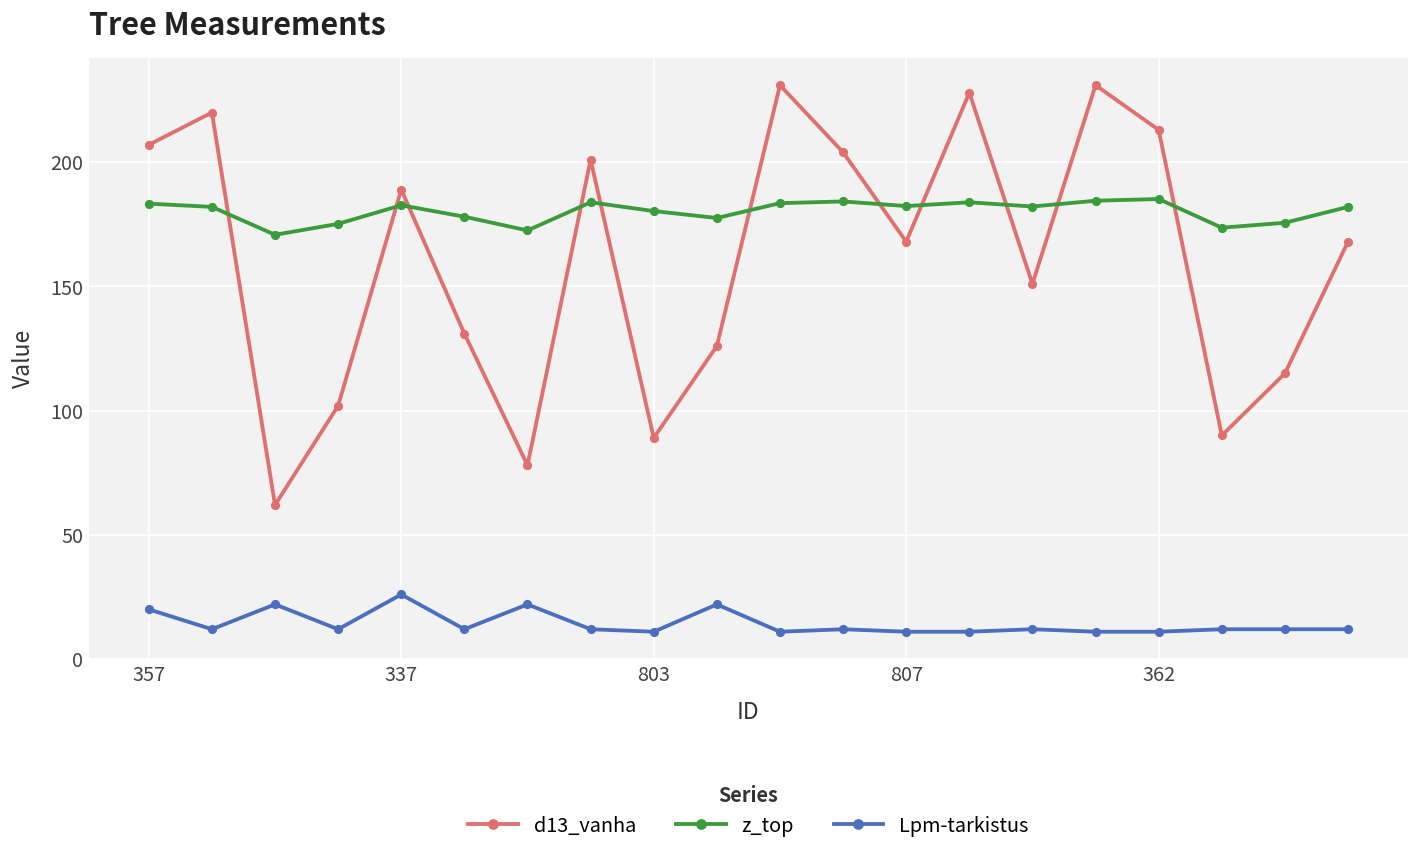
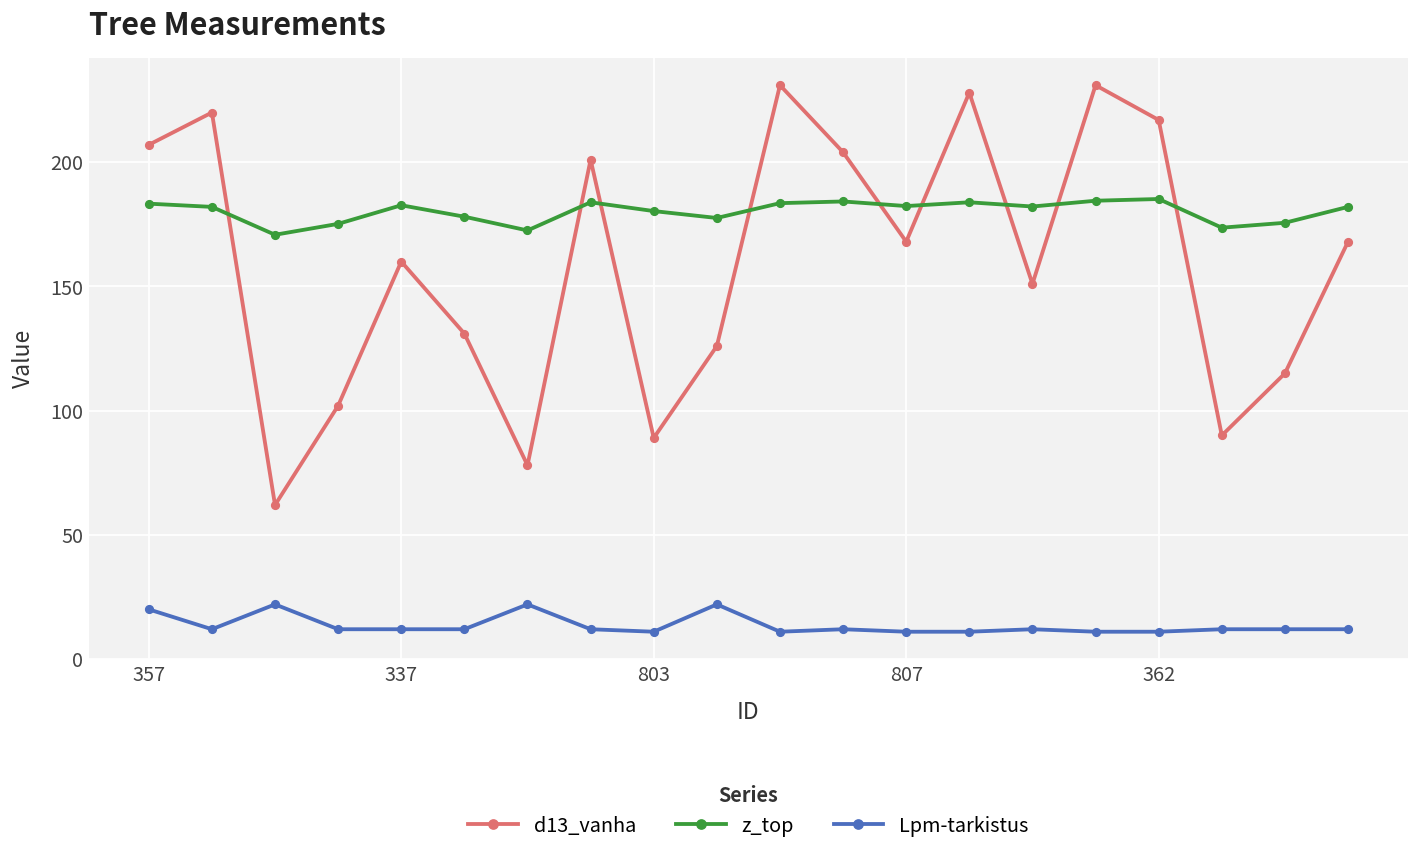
d13_vanha, 337: 189 -> 160
Lpm-tarkistus, 337: 26 -> 12
d13_vanha, 362: 213 -> 217
